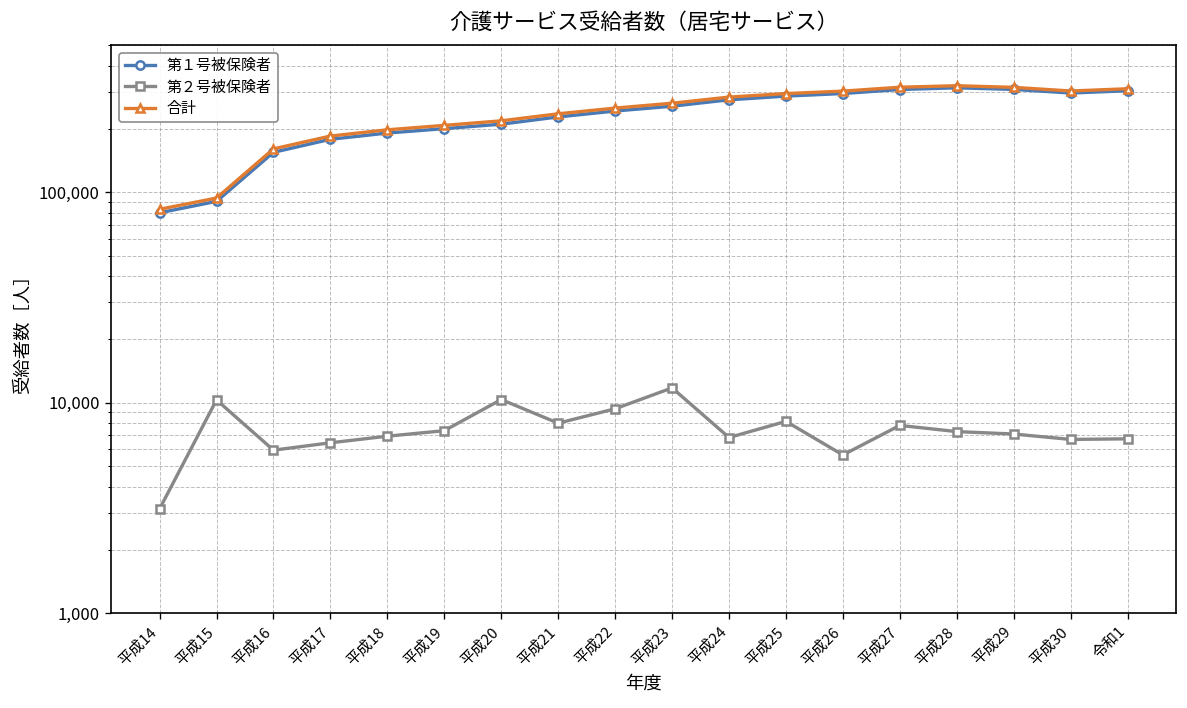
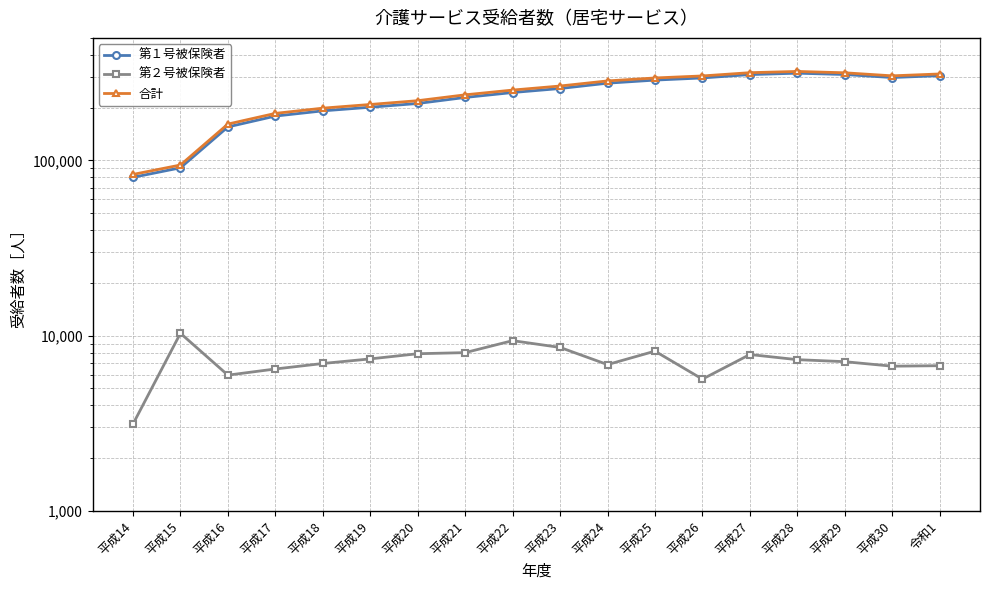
第２号被保険者, 平成20: 10,000 -> 8,000
第２号被保険者, 平成23: 12,000 -> 9,000
